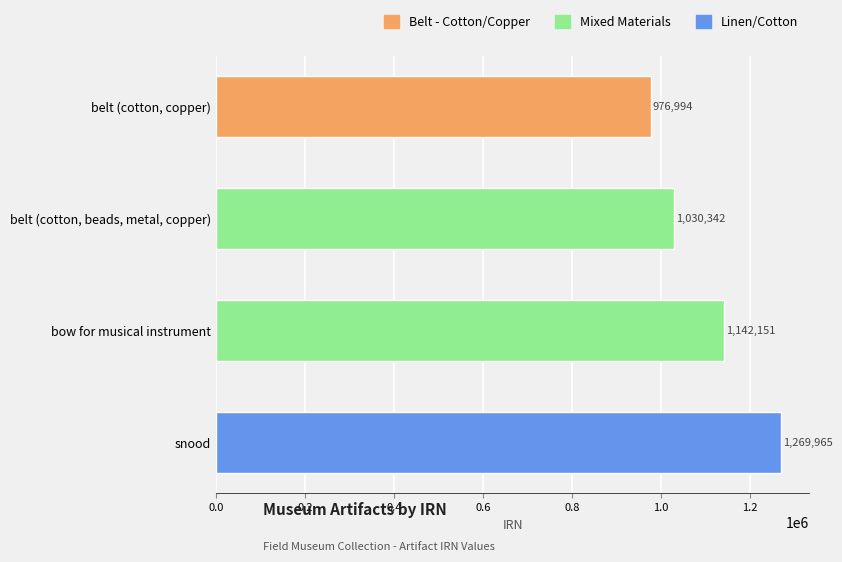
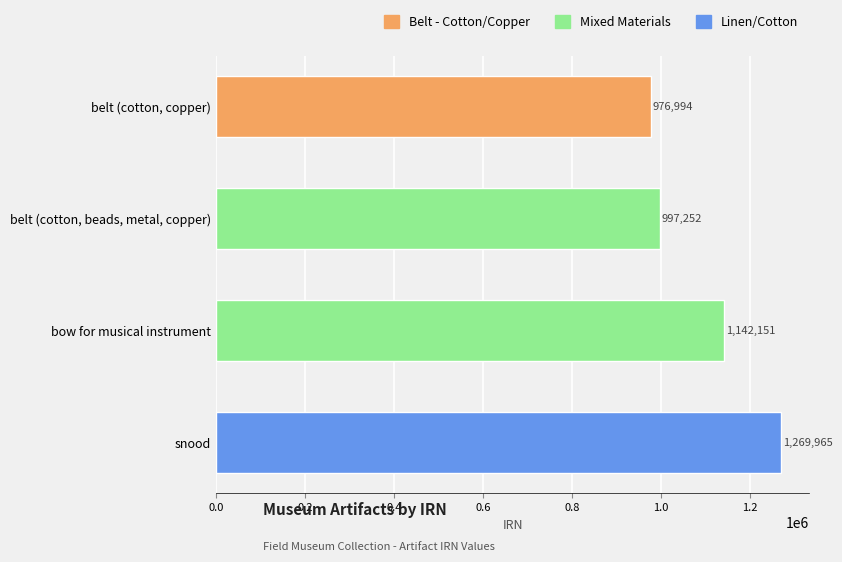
belt (cotton, beads, metal, copper): 1,030,342 -> 997,252
